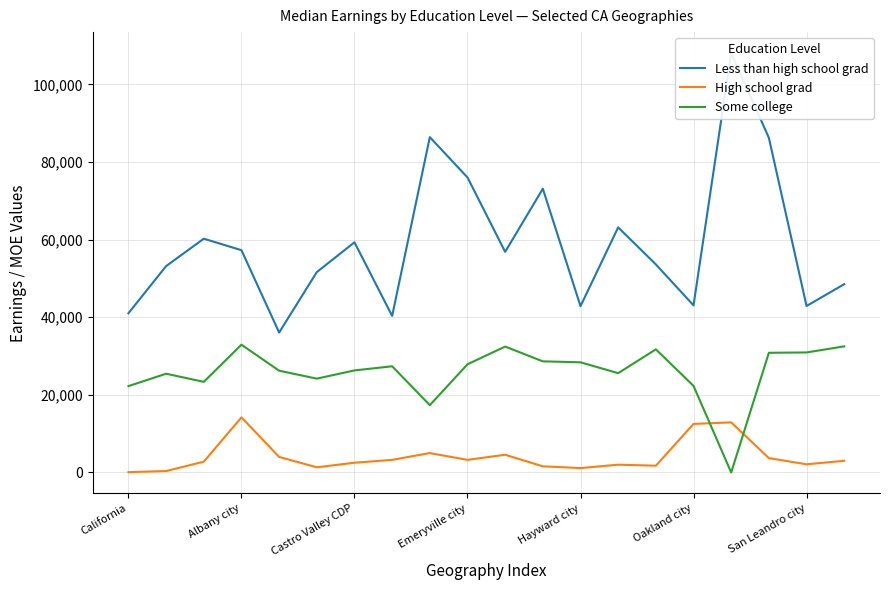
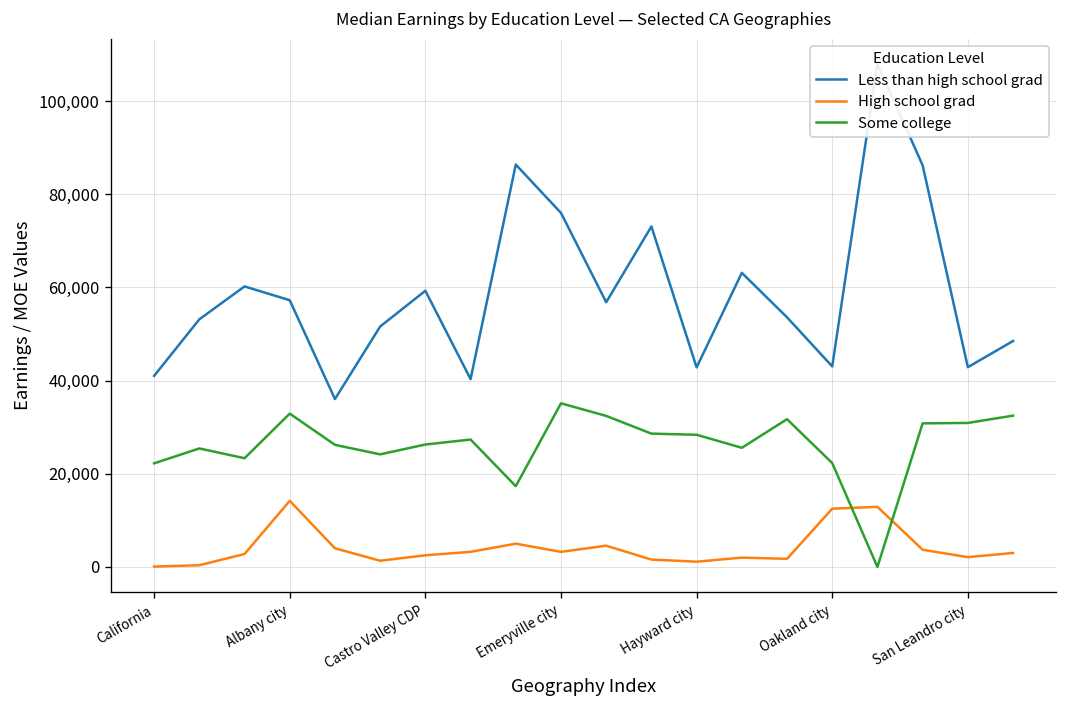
Some college, Emeryville city: 28,000 -> 35,000
